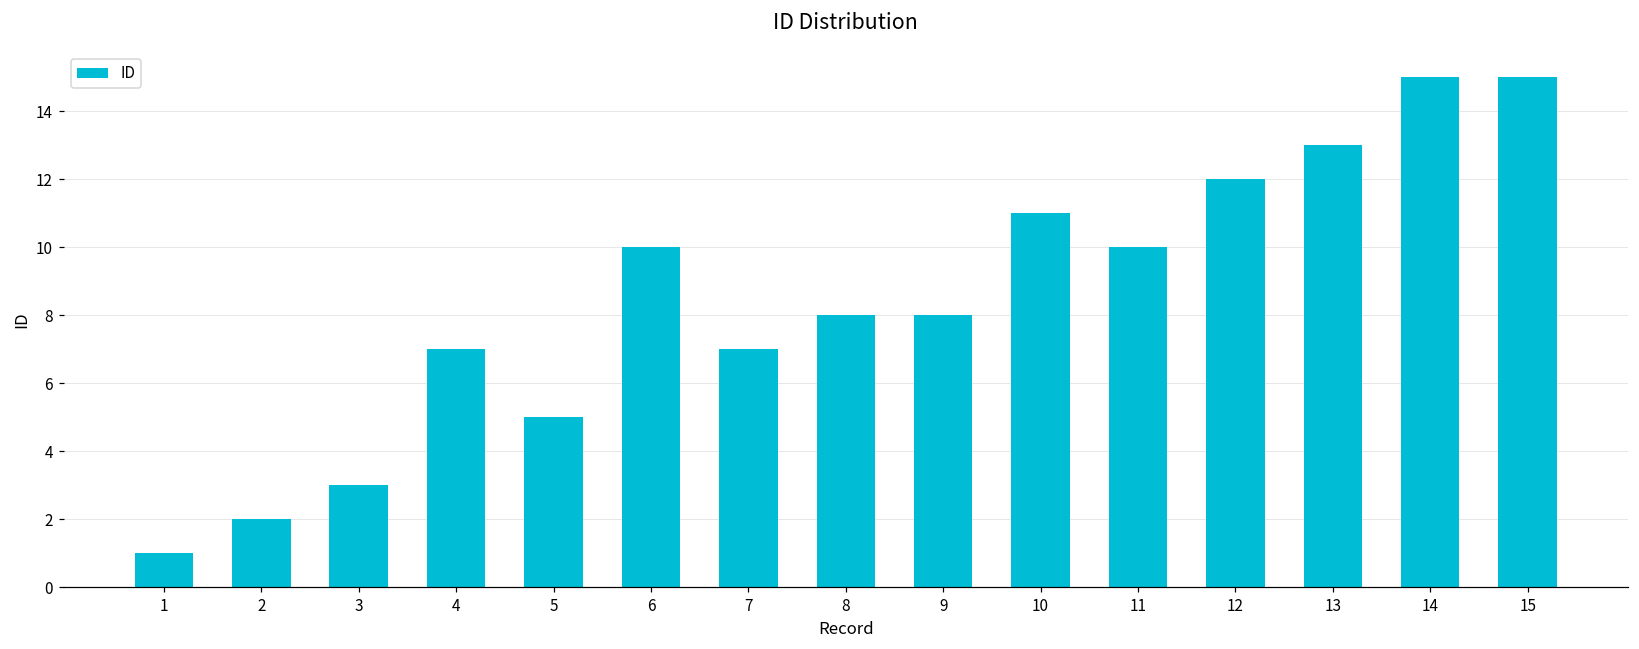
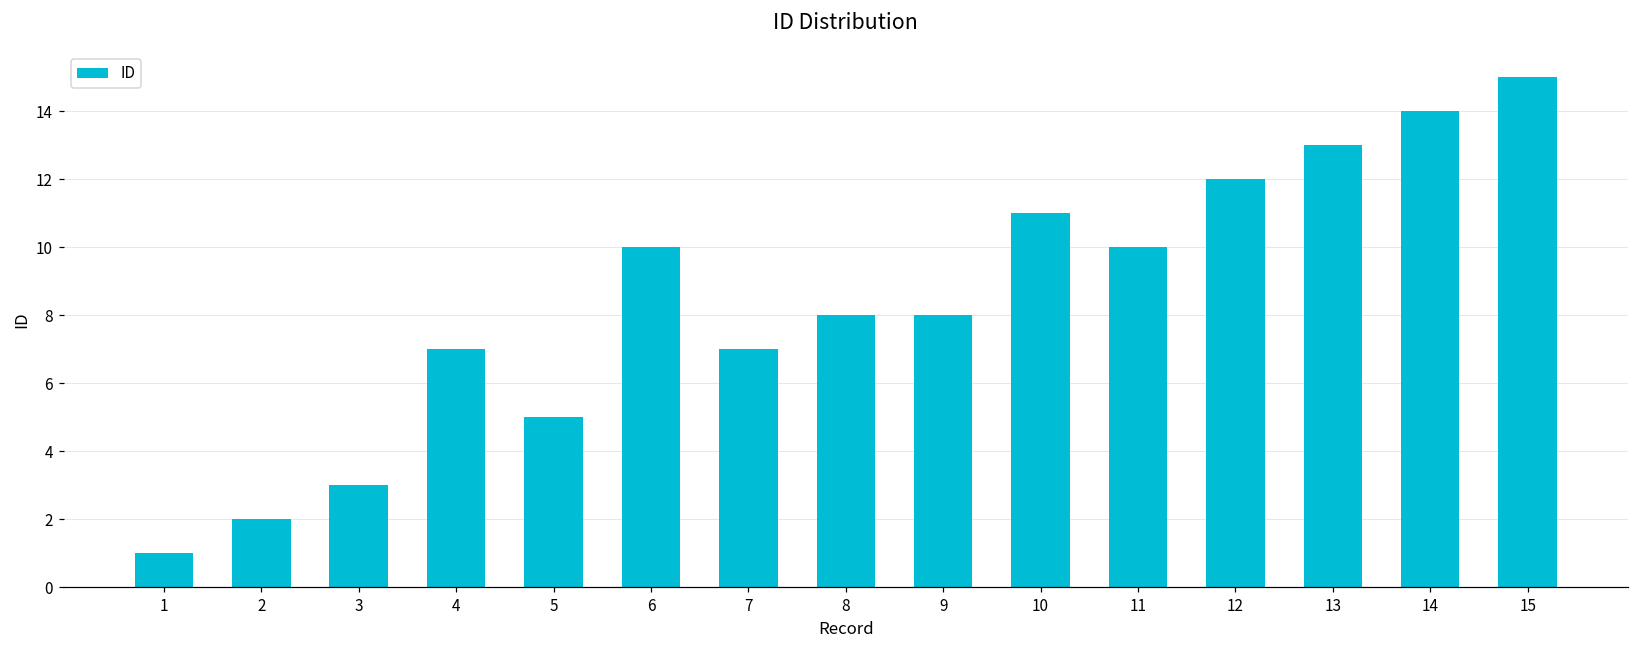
14: 15 -> 14
